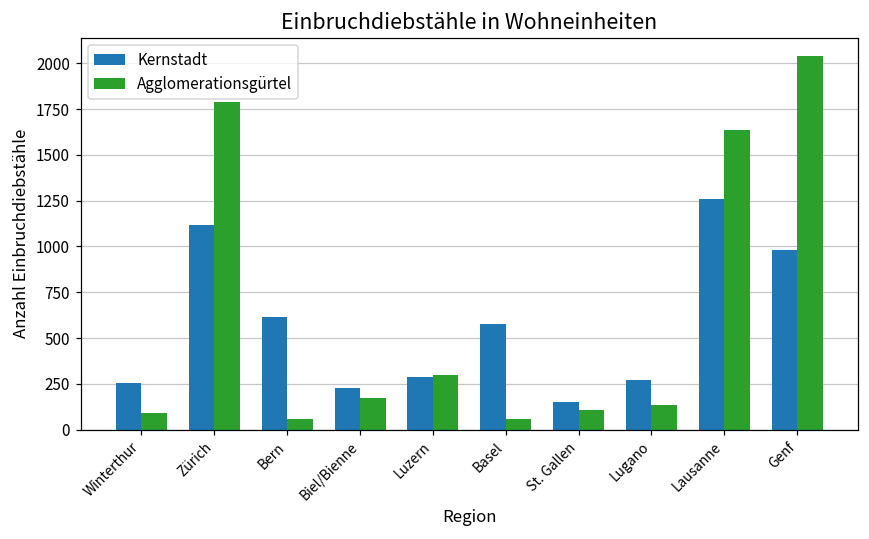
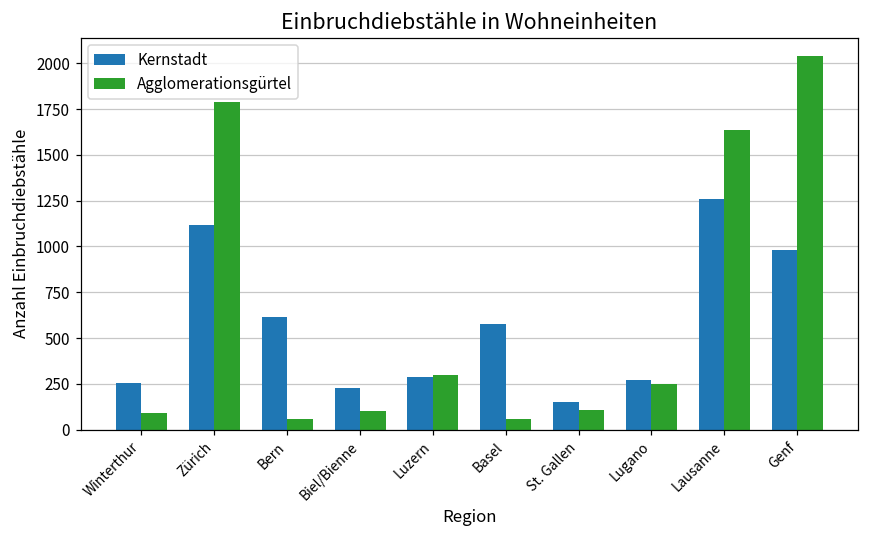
Agglomerationsgürtel, Biel/Bienne: 180 -> 100
Agglomerationsgürtel, Lugano: 140 -> 250
